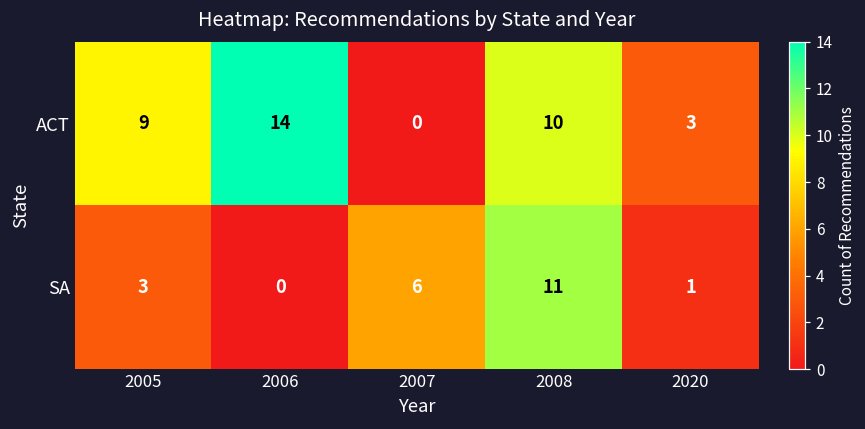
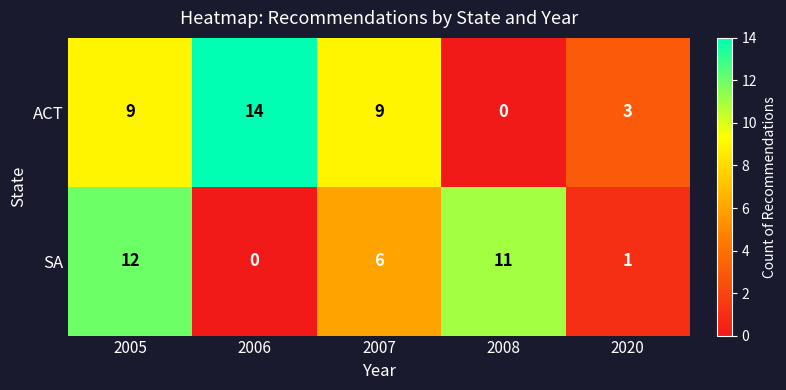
ACT, 2007: 0 -> 9
ACT, 2008: 10 -> 0
SA, 2005: 3 -> 12
